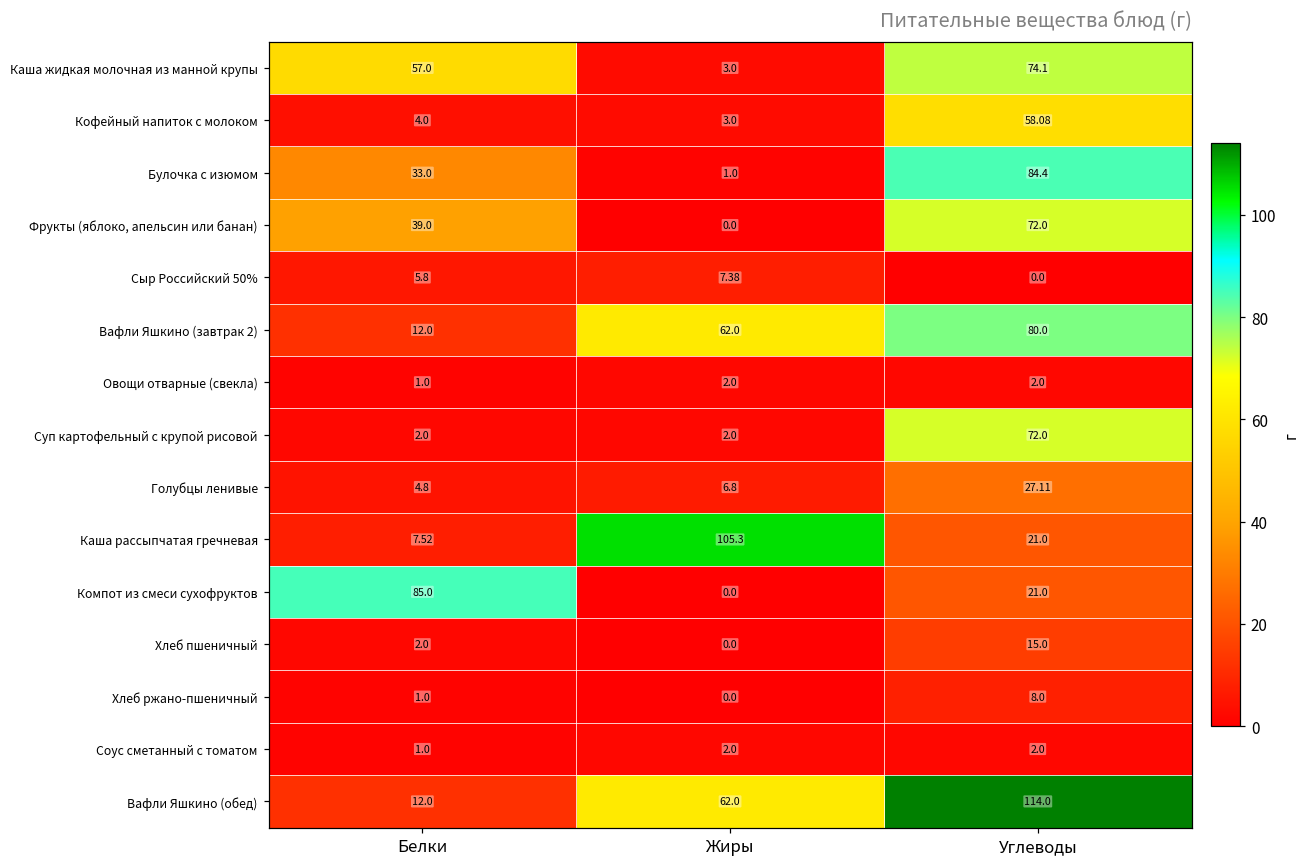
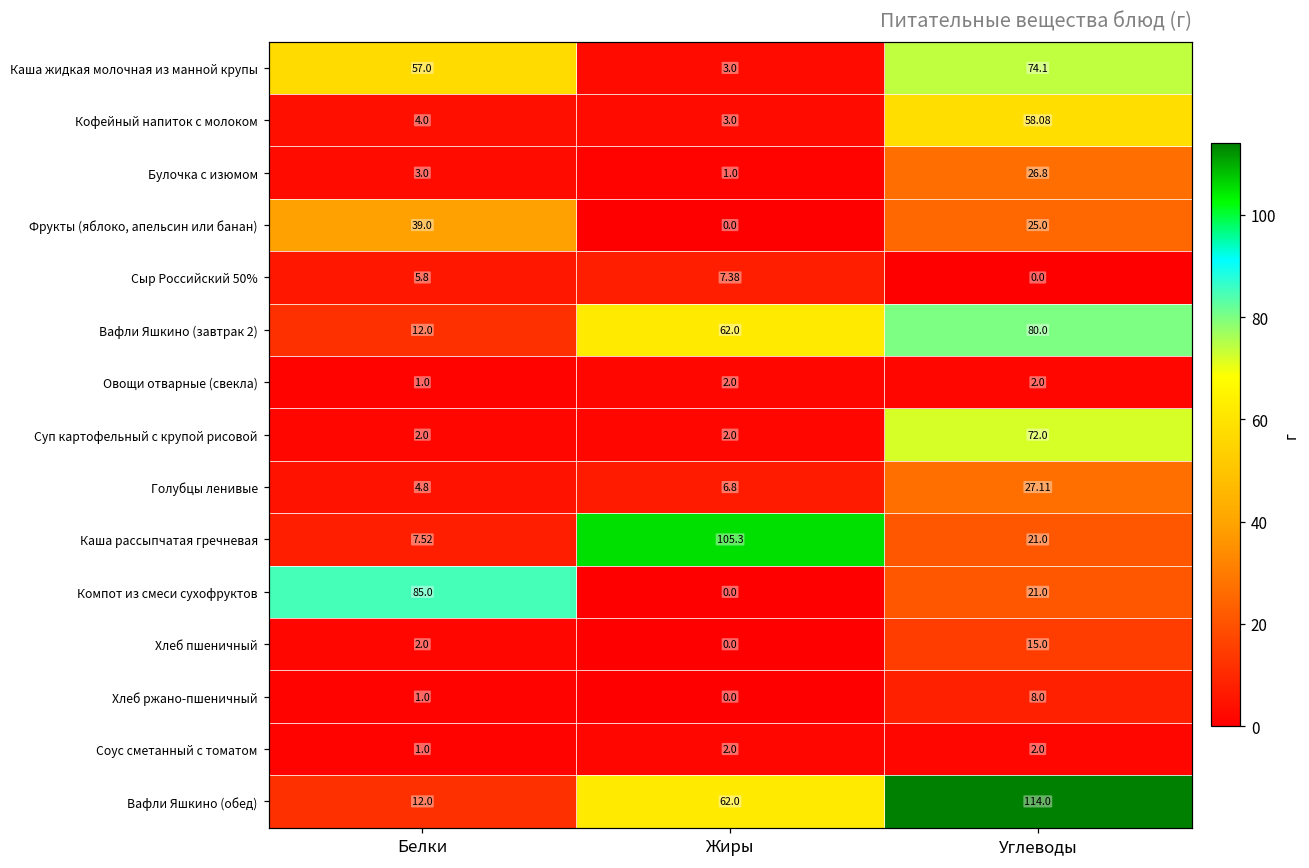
Булочка с изюмом, Белки: 33.0 -> 3.0
Булочка с изюмом, Углеводы: 84.4 -> 26.8
Фрукты (яблоко, апельсин или банан), Углеводы: 72.0 -> 25.0
